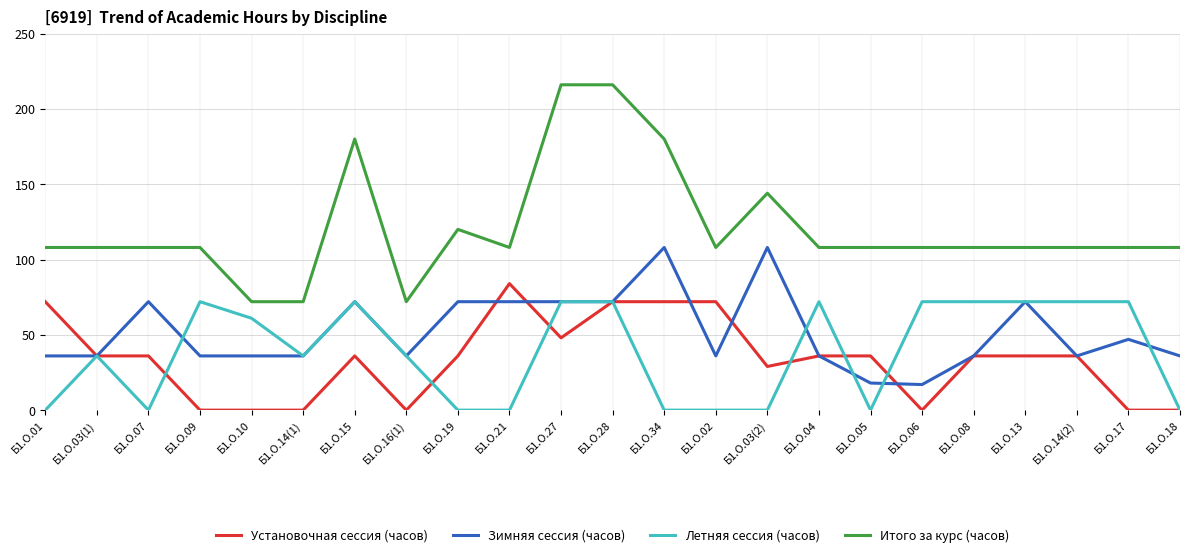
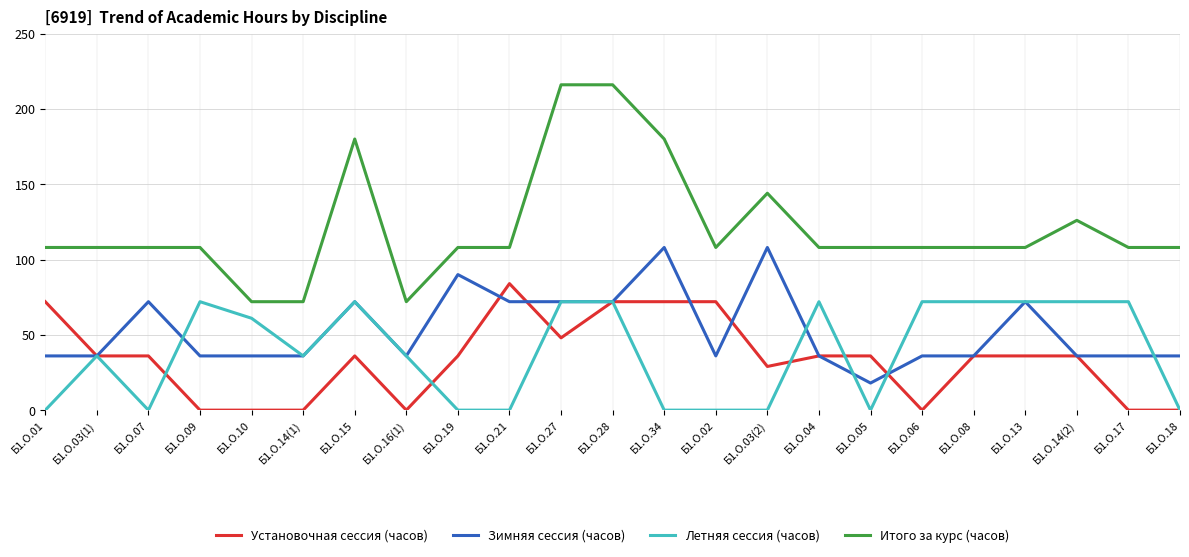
Зимняя сессия (часов), Б1.О.19: 72 -> 90
Итого за курс (часов), Б1.О.19: 120 -> 108
Зимняя сессия (часов), Б1.О.06: 17 -> 36
Итого за курс (часов), Б1.О.14(2): 108 -> 126
Зимняя сессия (часов), Б1.О.17: 47 -> 36
